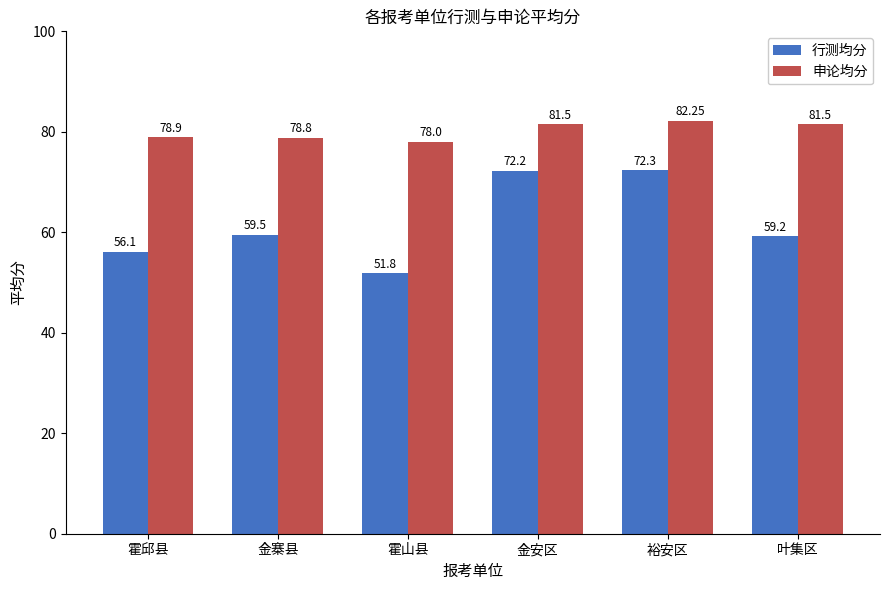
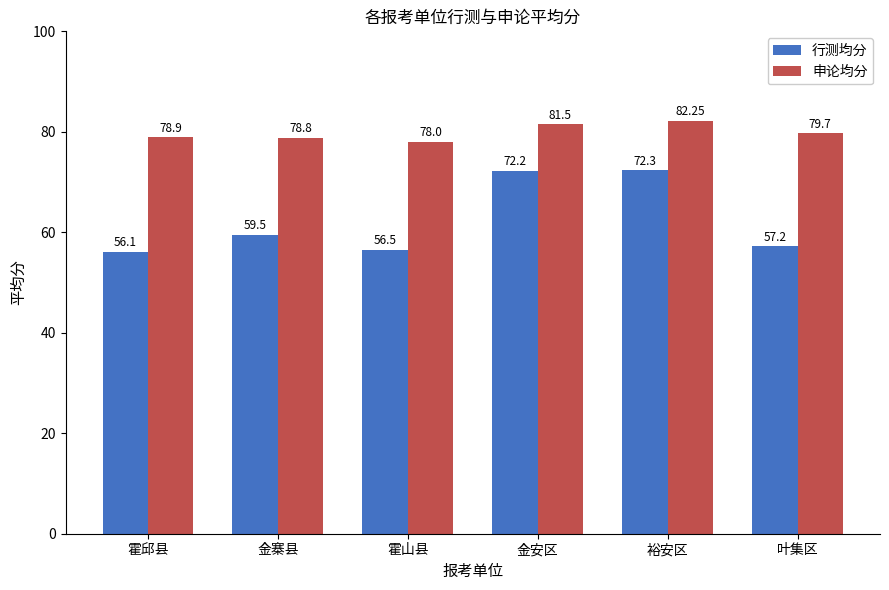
行测均分, 霍山县: 51.8 -> 56.5
行测均分, 叶集区: 59.2 -> 57.2
申论均分, 叶集区: 81.5 -> 79.7
